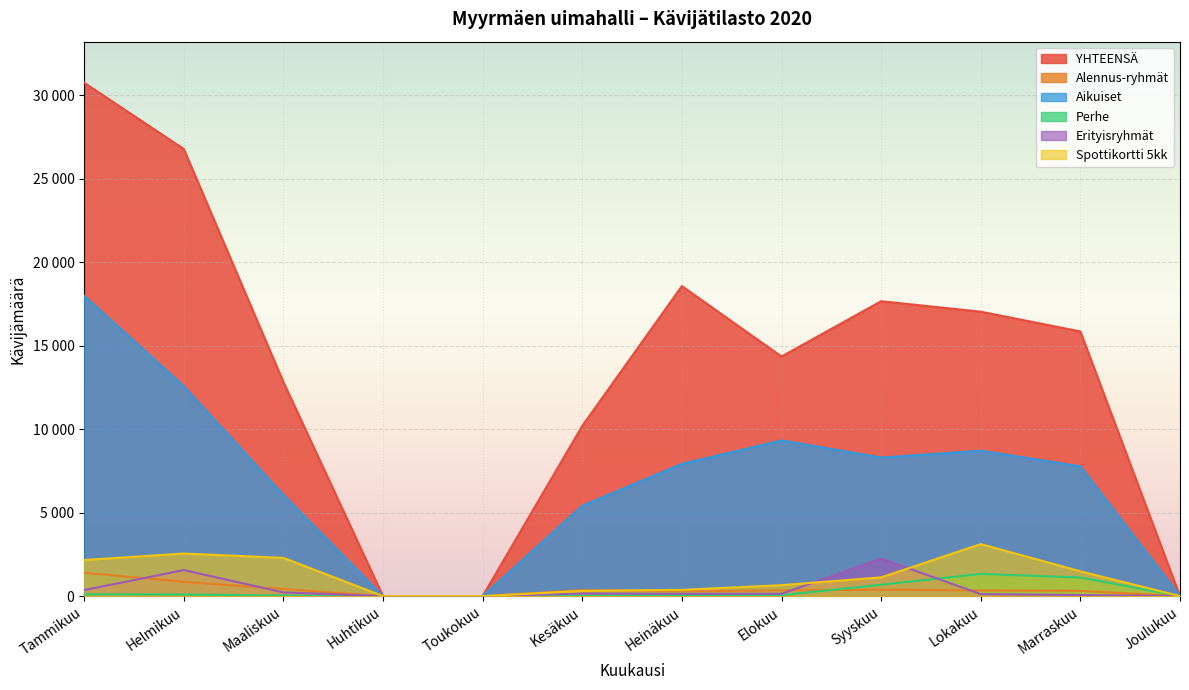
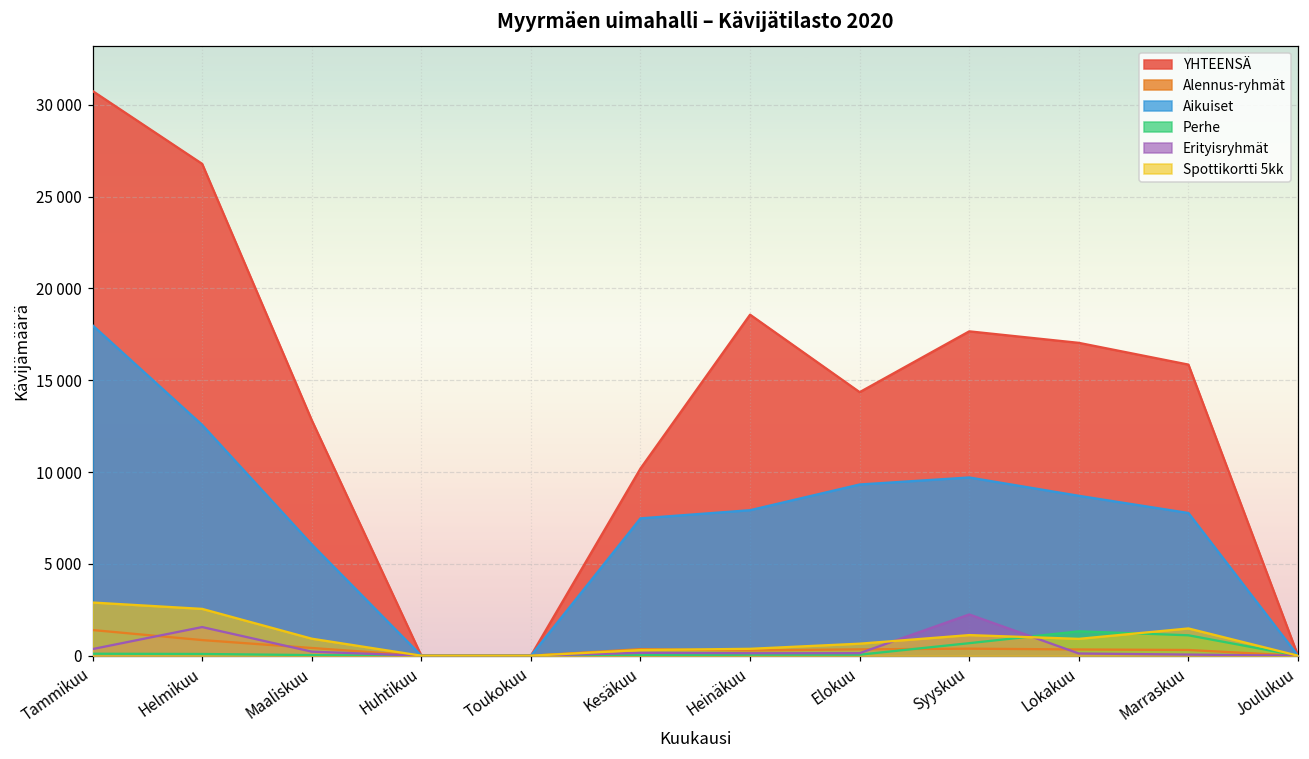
Spottikortti 5kk, Tammikuu: 2200 -> 2900
Spottikortti 5kk, Maaliskuu: 2300 -> 900
Aikuiset, Kesäkuu: 5400 -> 7500
Aikuiset, Syyskuu: 8300 -> 9700
Spottikortti 5kk, Lokakuu: 3100 -> 900
